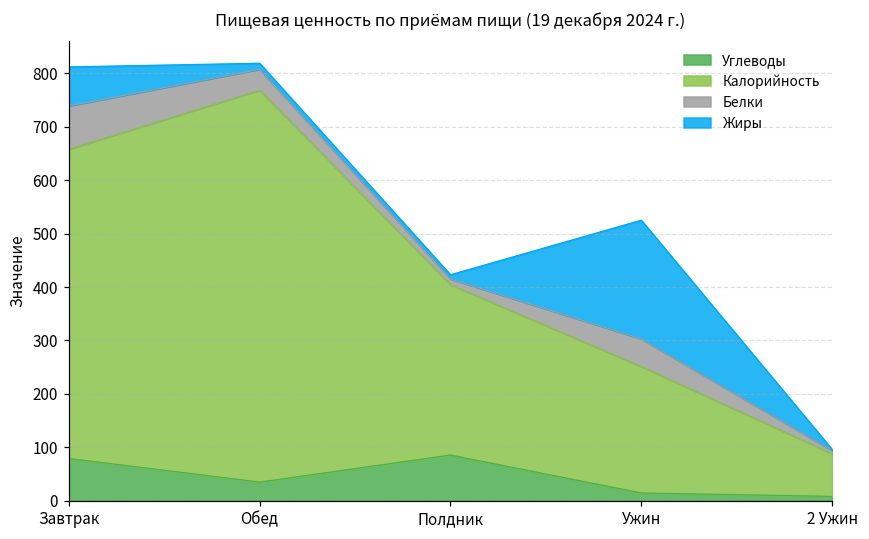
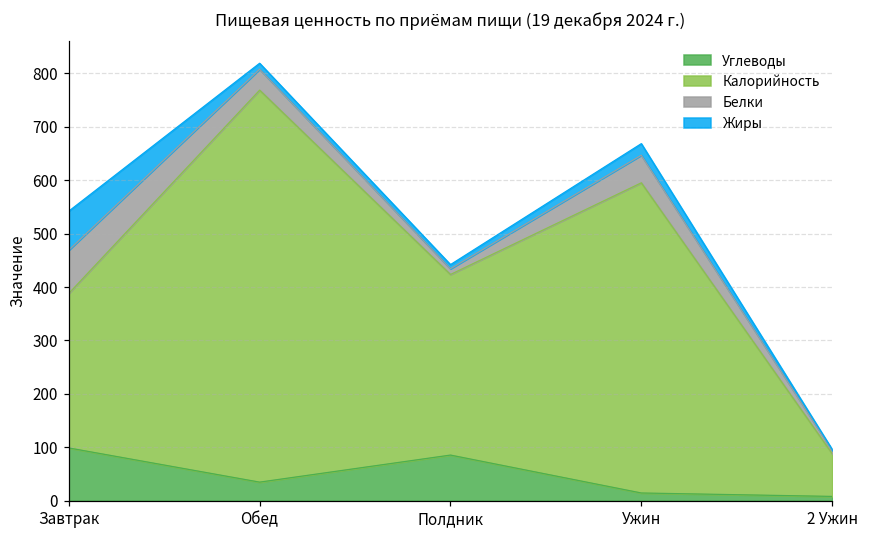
Углеводы, Завтрак: 80 -> 100
Калорийность, Завтрак: 580 -> 290
Калорийность, Полдник: 320 -> 340
Калорийность, Ужин: 240 -> 580
Жиры, Ужин: 220 -> 20
